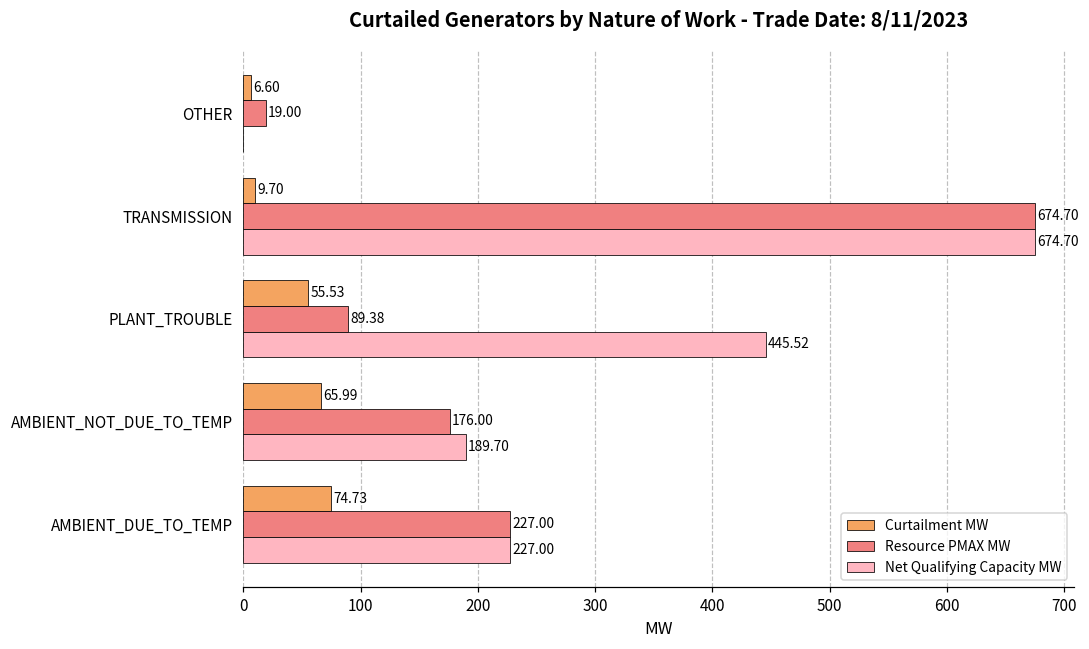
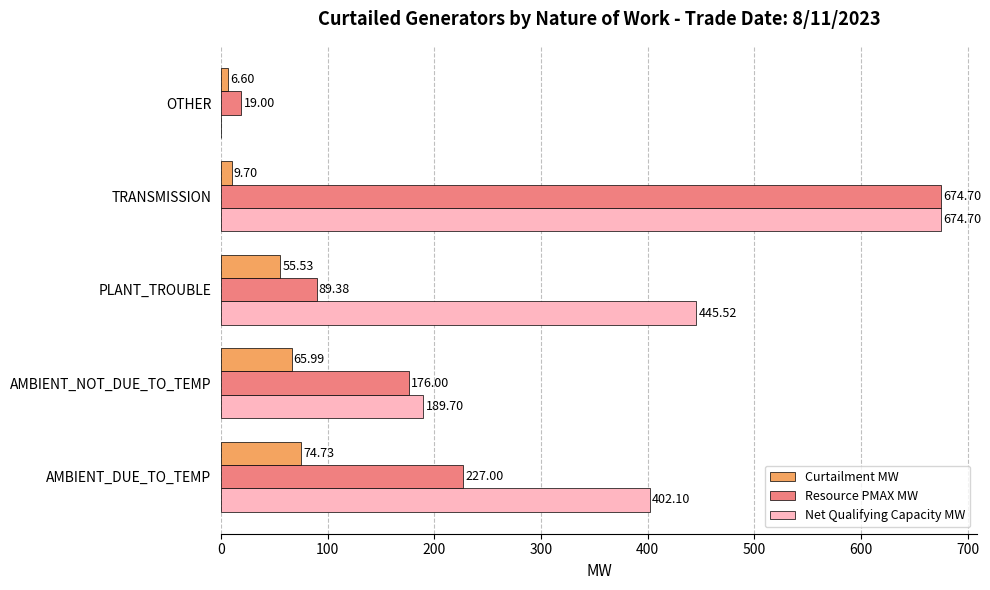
Net Qualifying Capacity MW, AMBIENT_DUE_TO_TEMP: 227.00 -> 402.10
